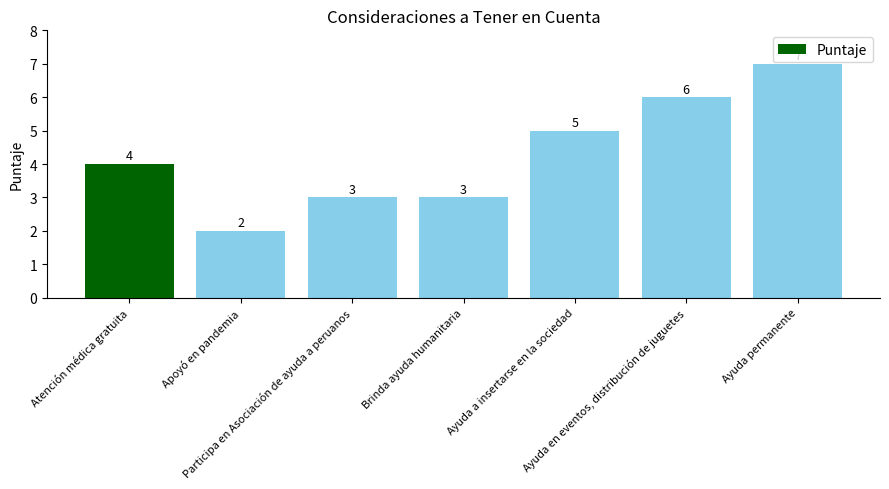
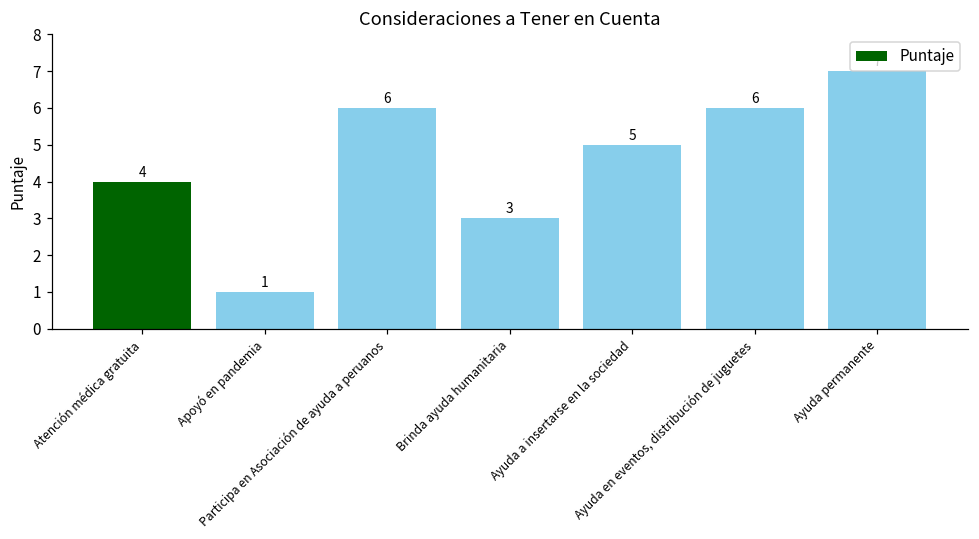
Apoyó en pandemia: 2 -> 1
Participa en Asociación de ayuda a peruanos: 3 -> 6
